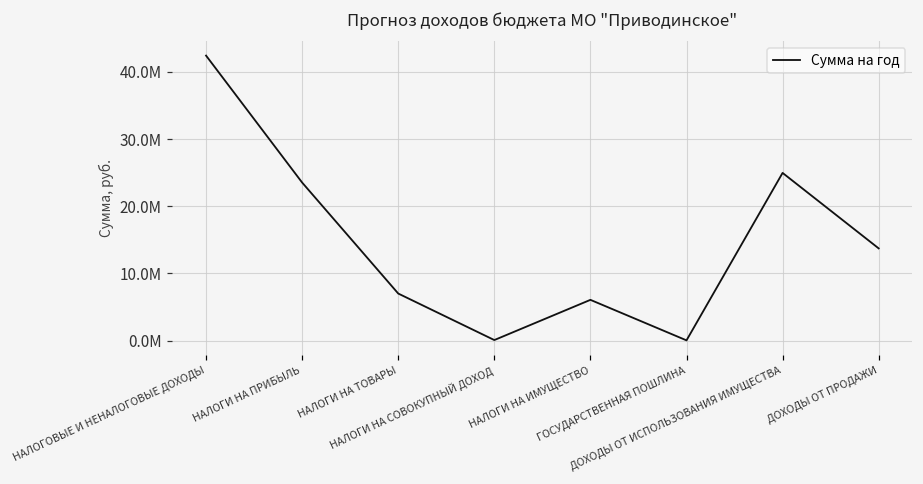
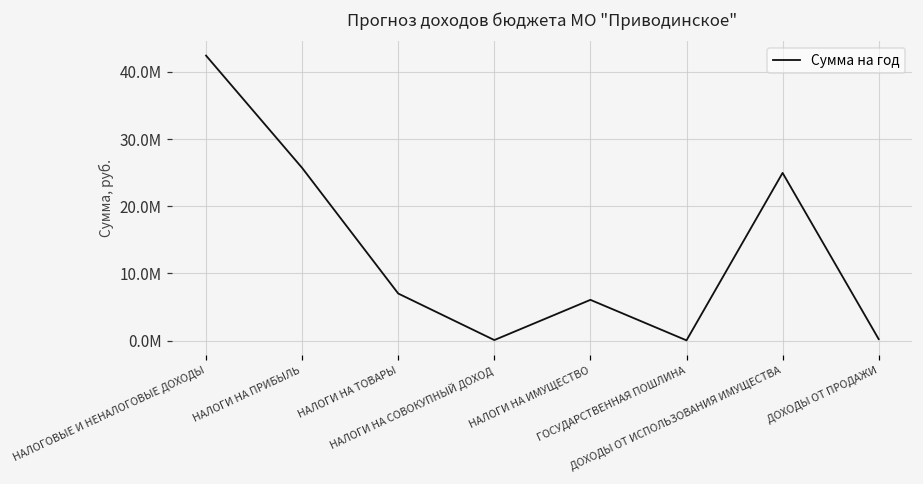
НАЛОГИ НА ПРИБЫЛЬ: 24000000 -> 26000000
ДОХОДЫ ОТ ПРОДАЖИ: 14000000 -> 0
